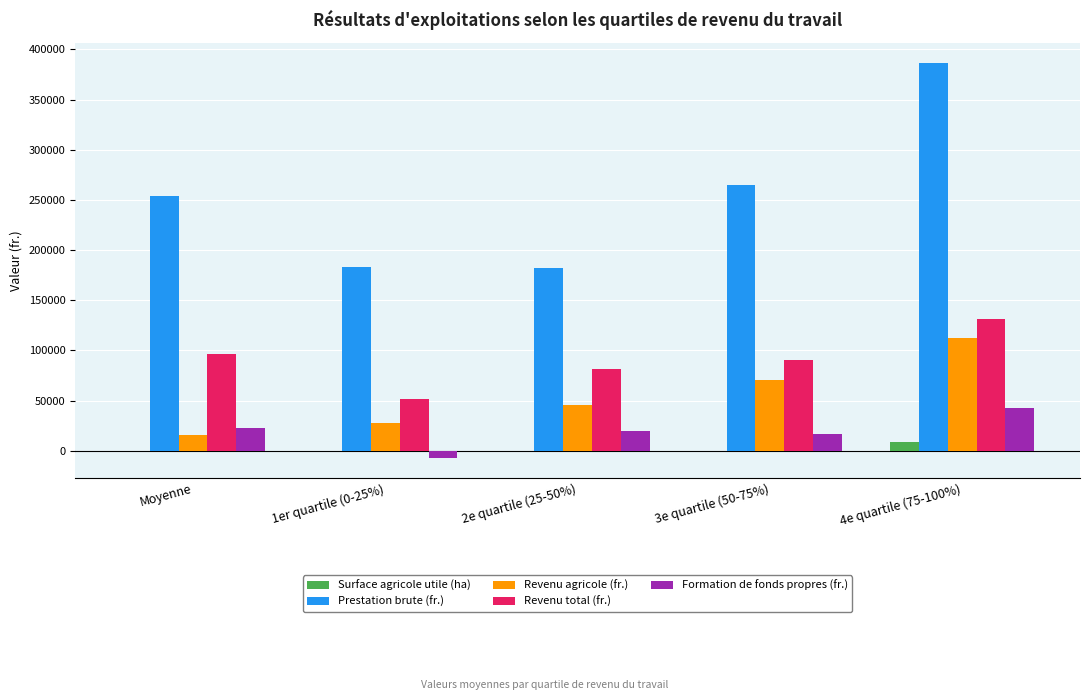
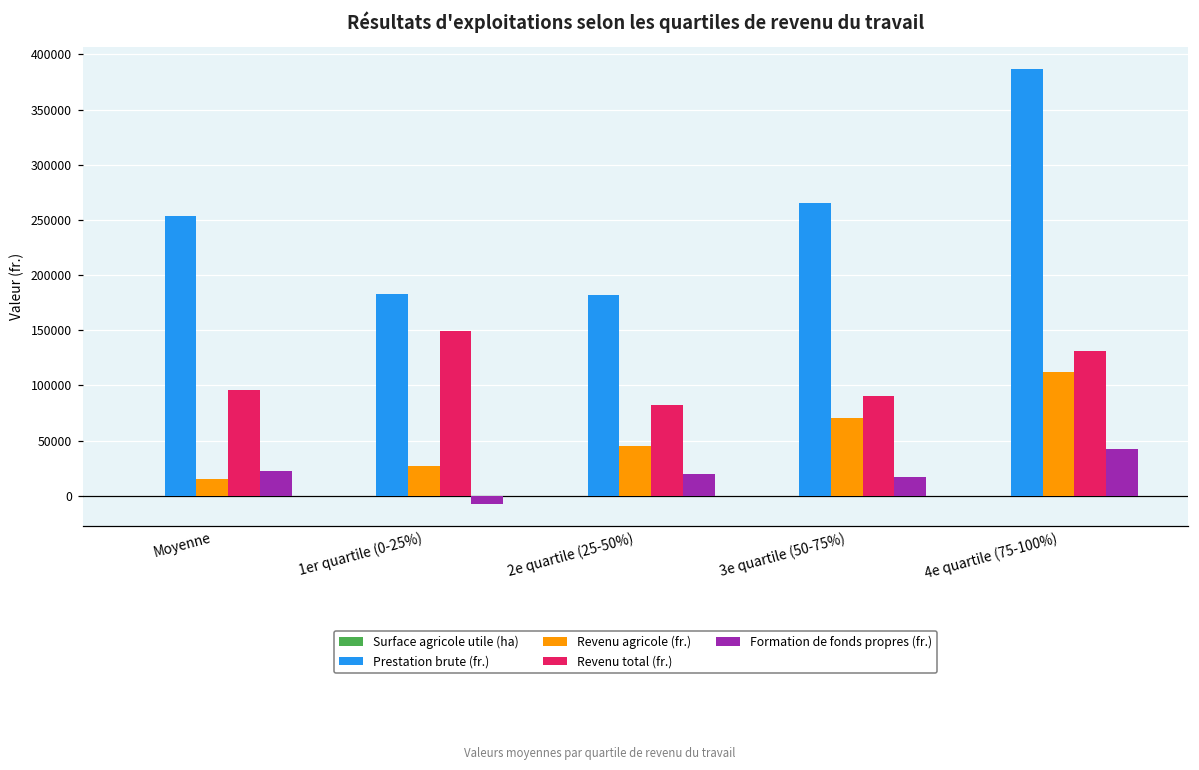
Revenu total (fr.), 1er quartile (0-25%): 51000 -> 149000
Surface agricole utile (ha), 4e quartile (75-100%): 9000 -> 0
